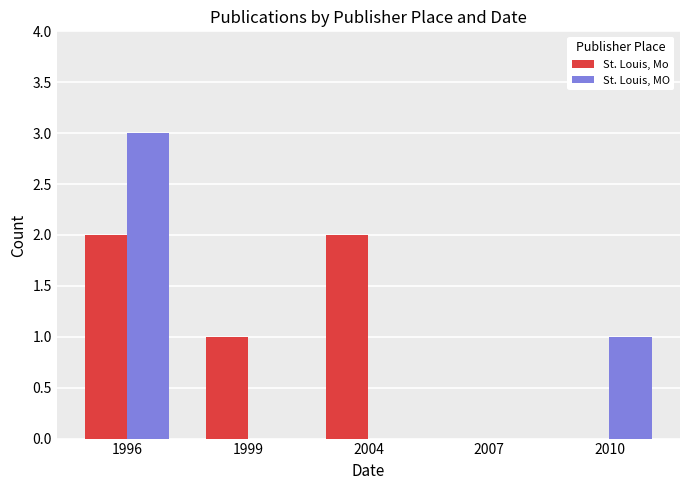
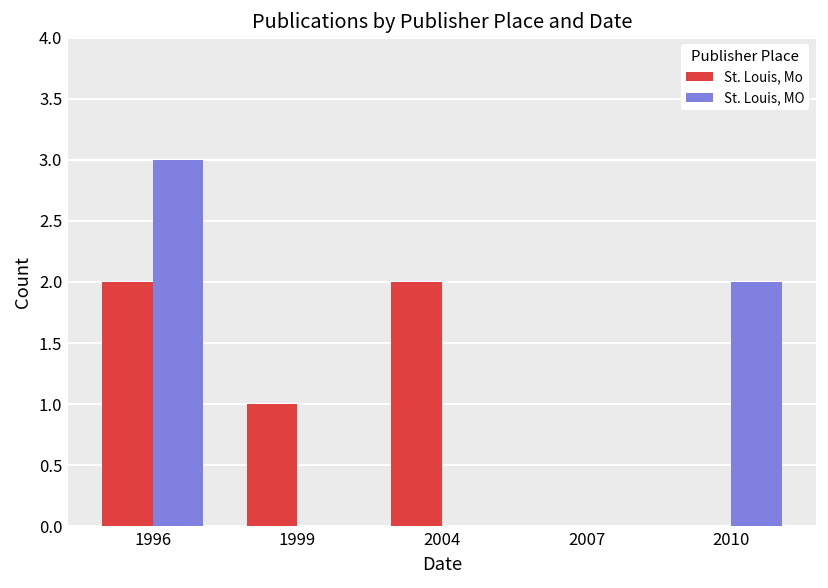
St. Louis, MO, 2010: 1 -> 2
